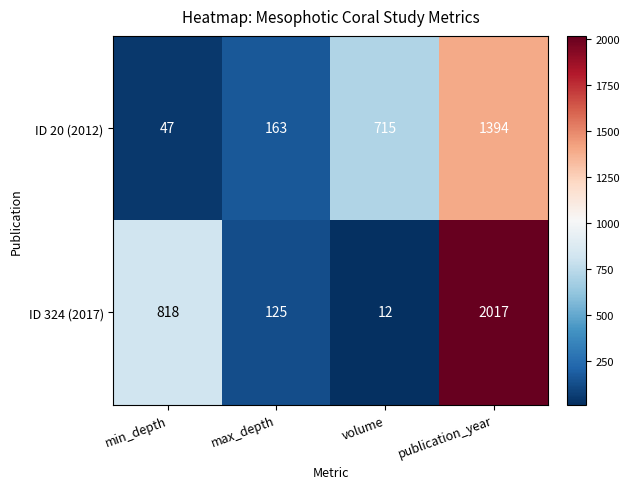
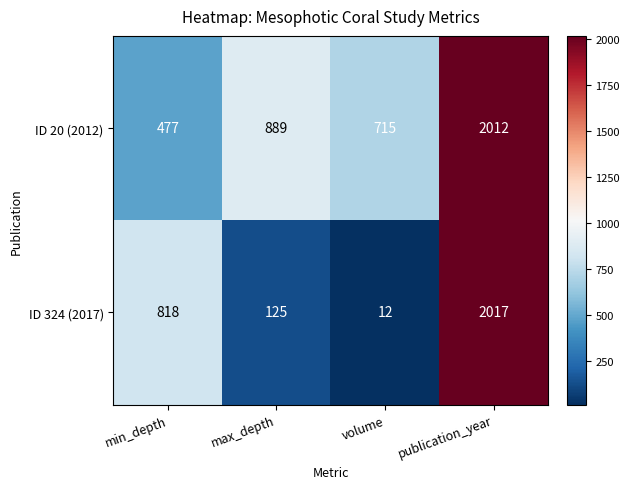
ID 20 (2012), min_depth: 47 -> 477
ID 20 (2012), max_depth: 163 -> 889
ID 20 (2012), publication_year: 1394 -> 2012
